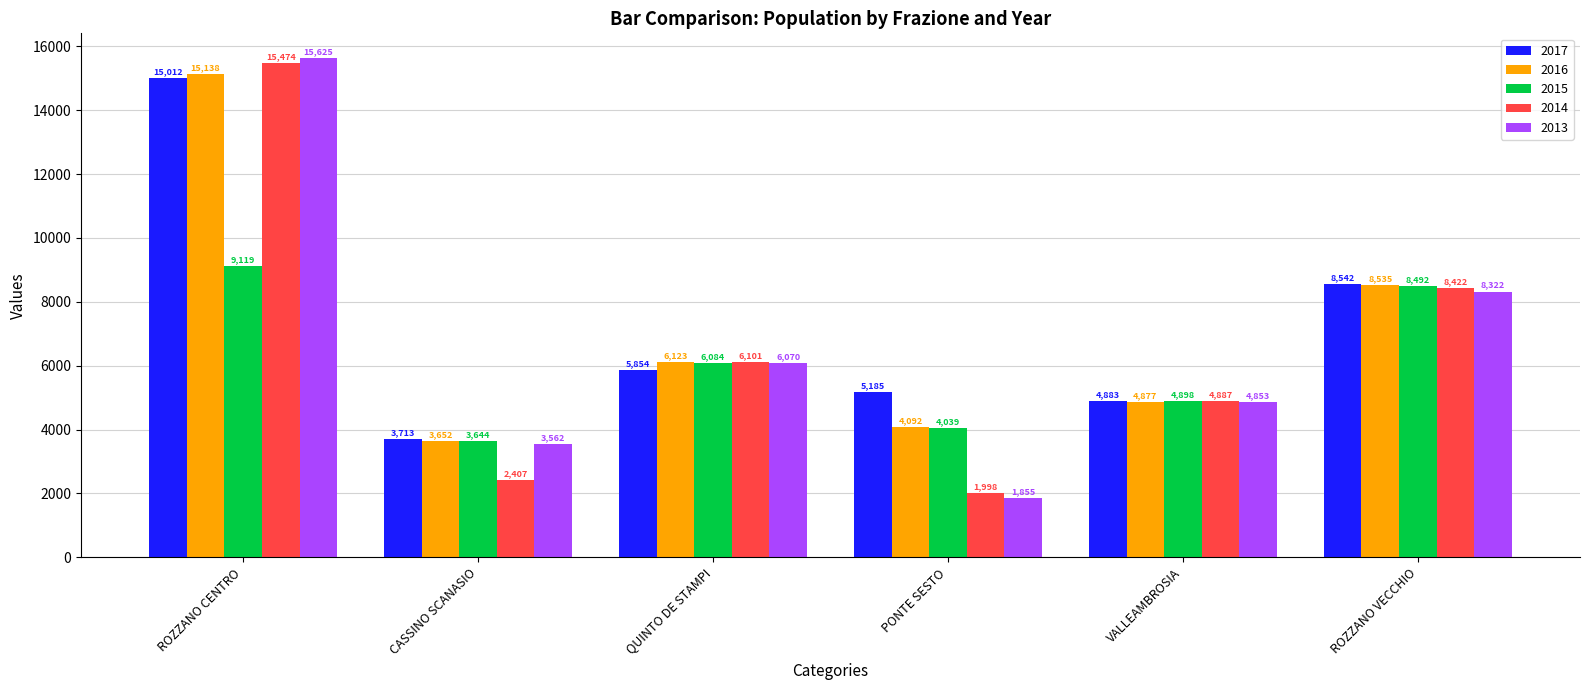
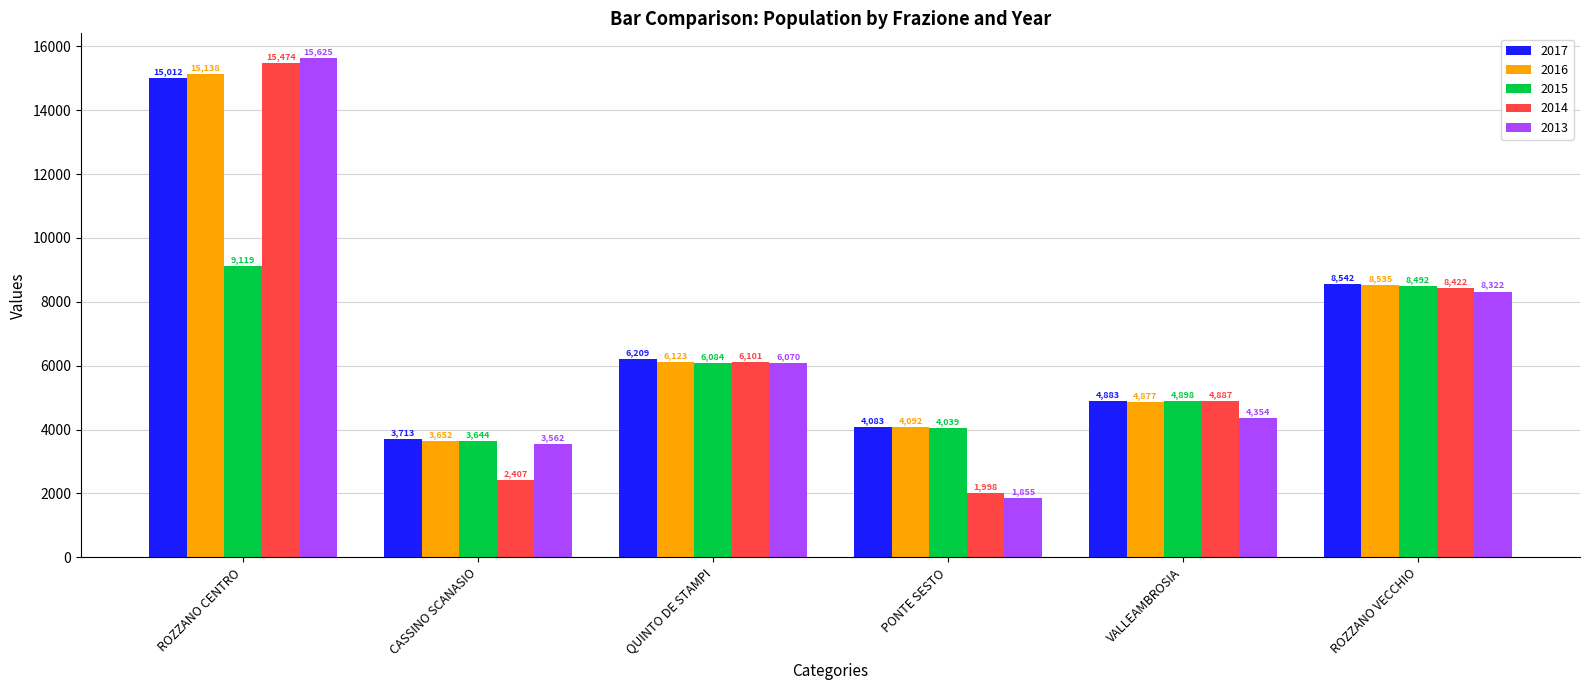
2017, QUINTO DE STAMPI: 5,854 -> 6,209
2017, PONTE SESTO: 5,185 -> 4,083
2013, VALLEAMBROSIA: 4,853 -> 4,354
